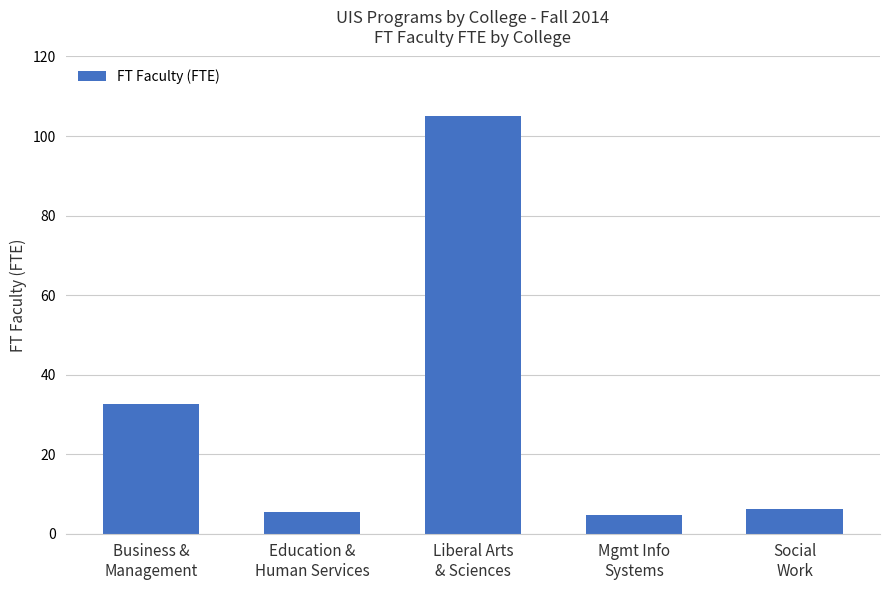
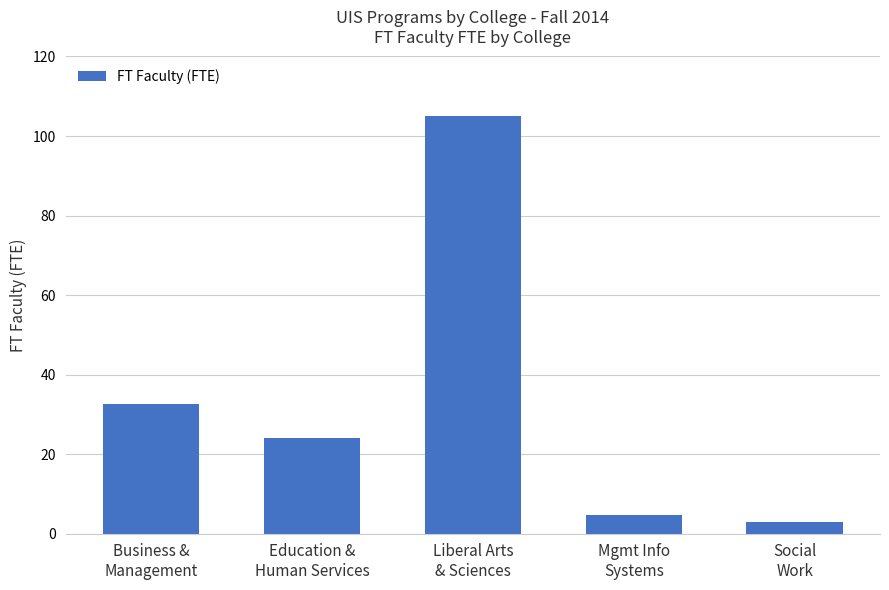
Education & Human Services: 6 -> 24
Social Work: 6 -> 3
